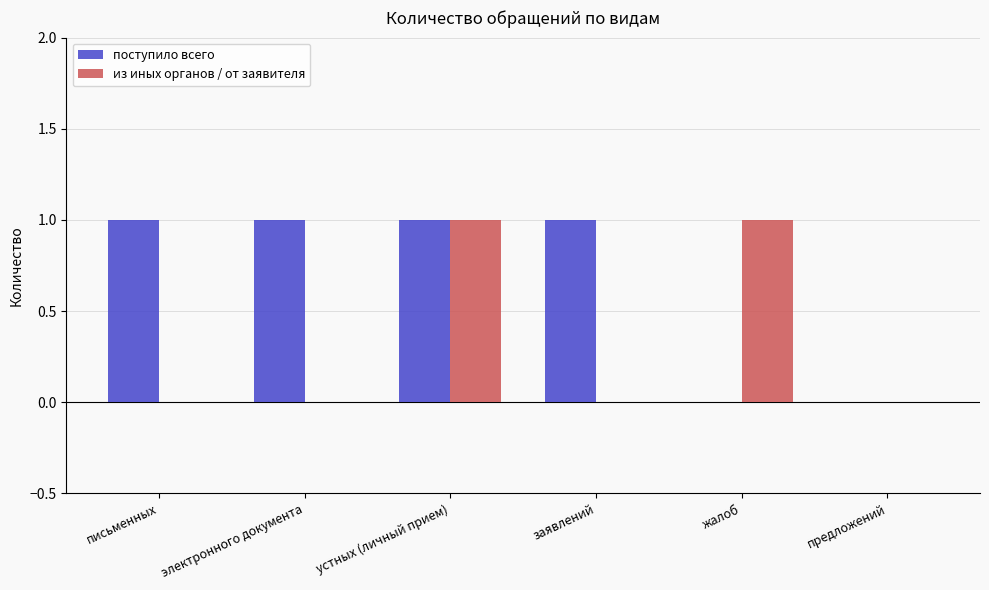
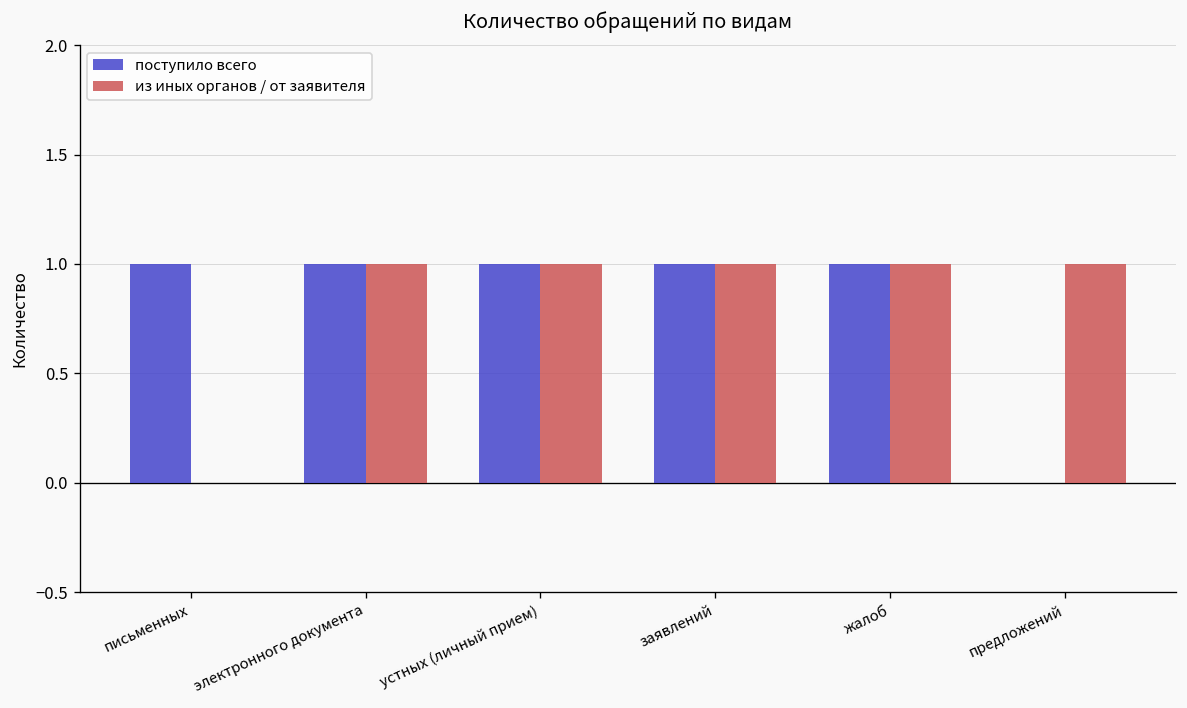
из иных органов / от заявителя, электронного документа: 0 -> 1
из иных органов / от заявителя, заявлений: 0 -> 1
поступило всего, жалоб: 0 -> 1
из иных органов / от заявителя, предложений: 0 -> 1
